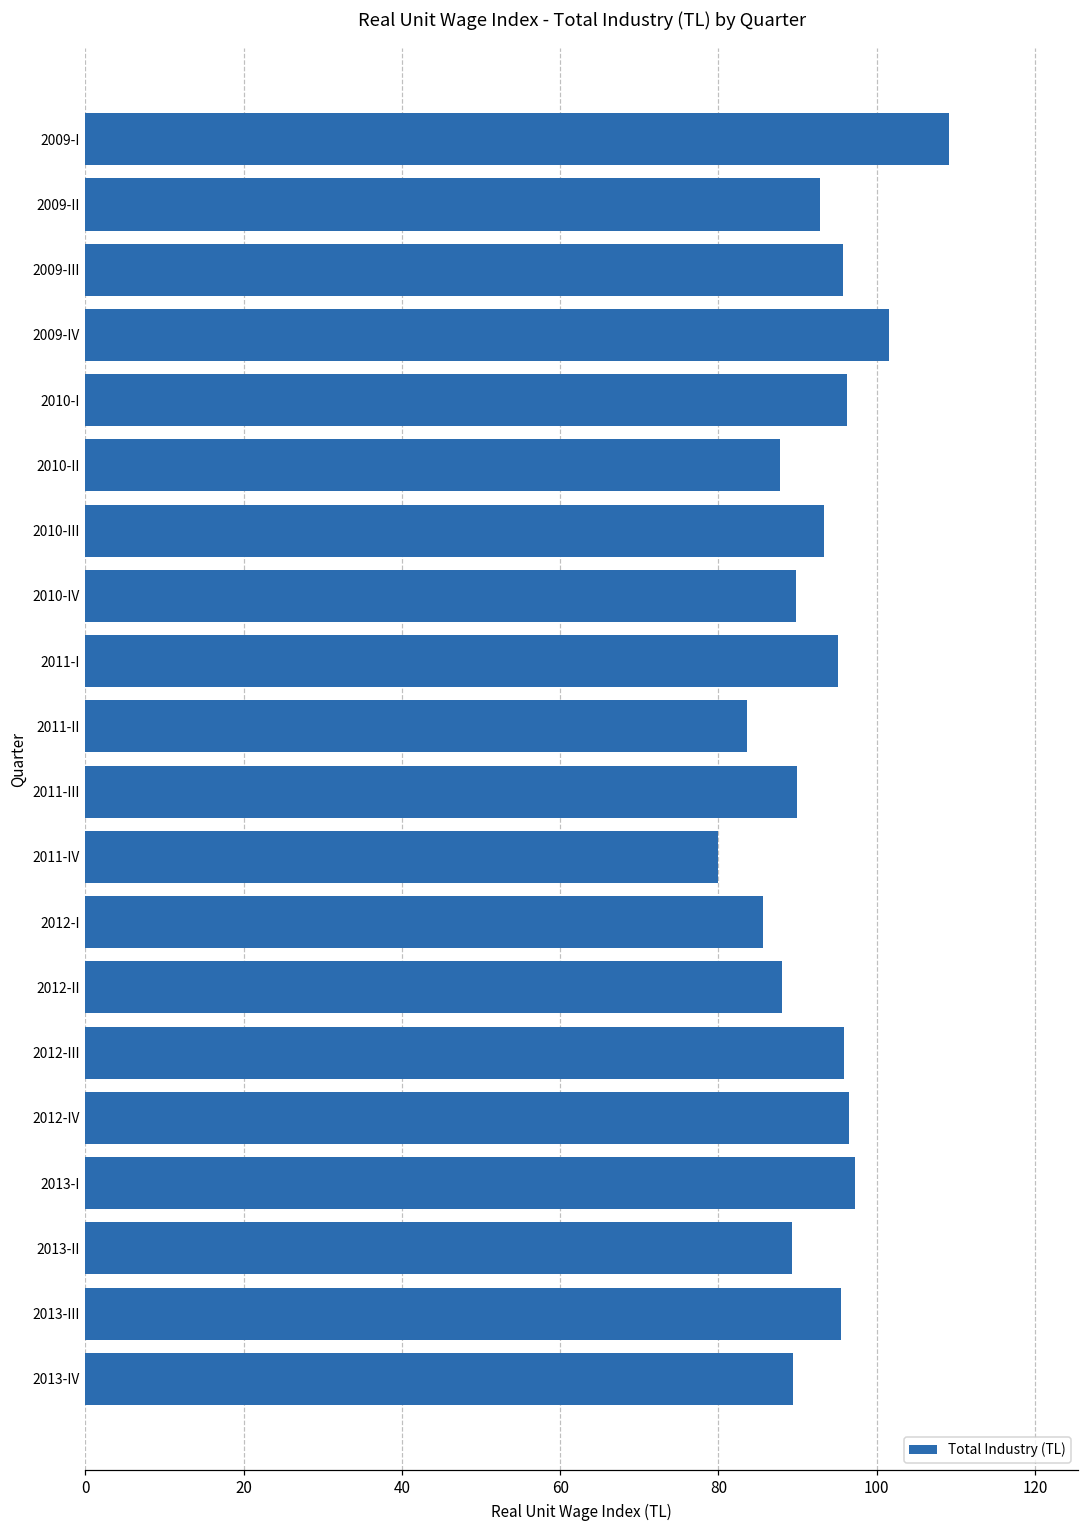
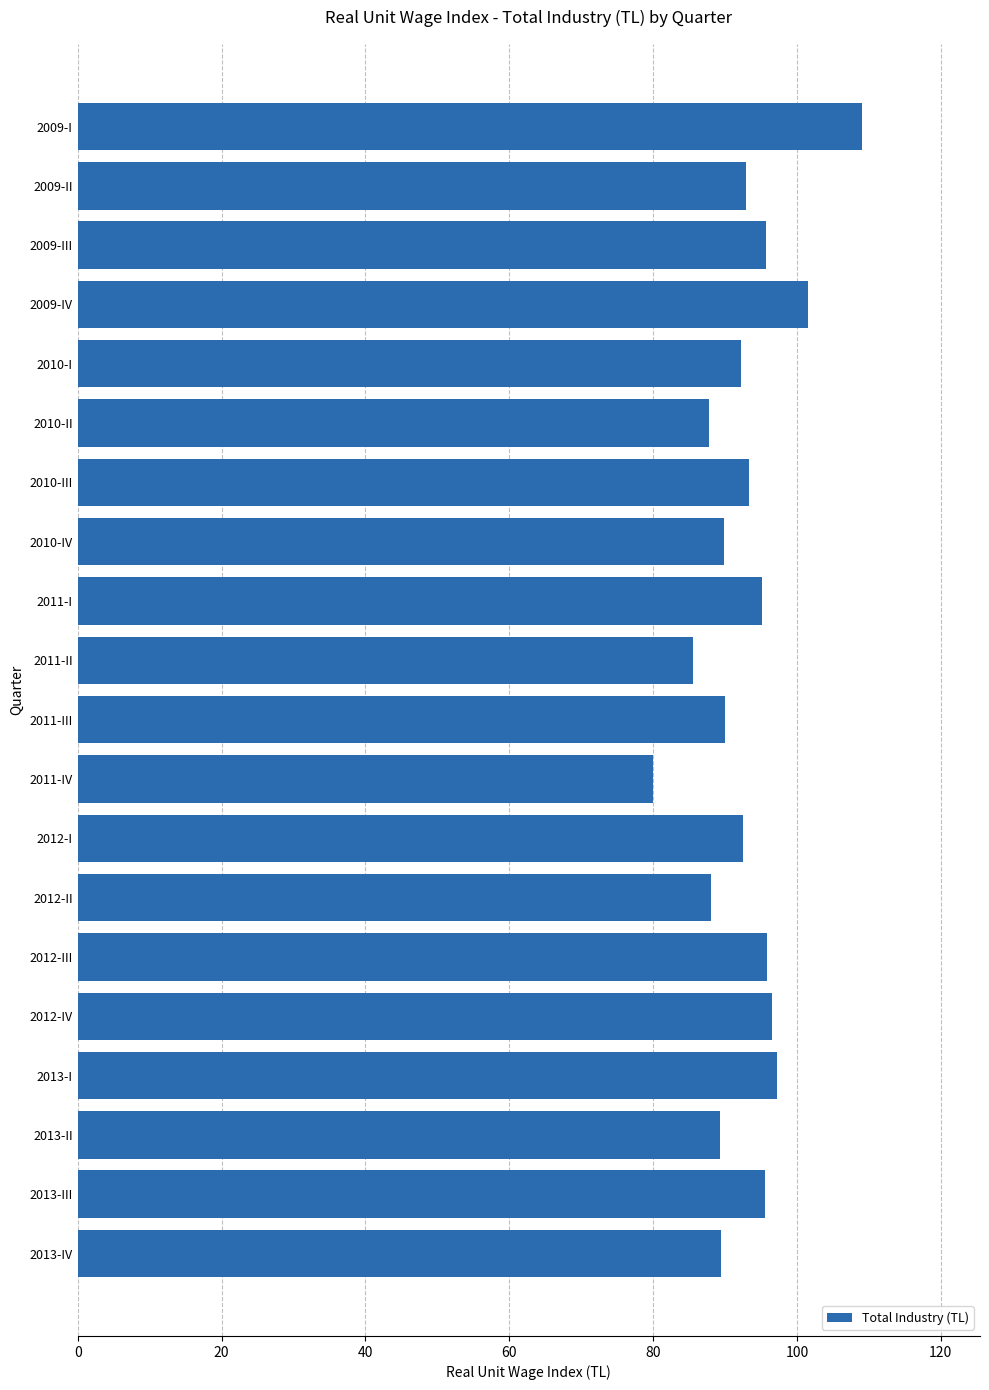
2010-I: 96 -> 92
2011-II: 84 -> 85
2012-I: 86 -> 92
